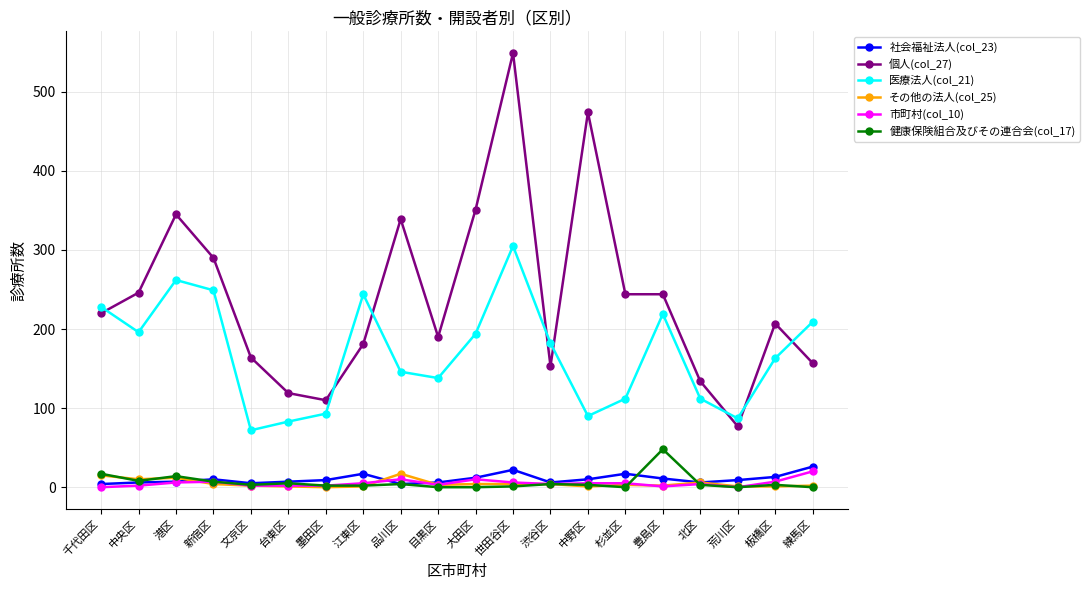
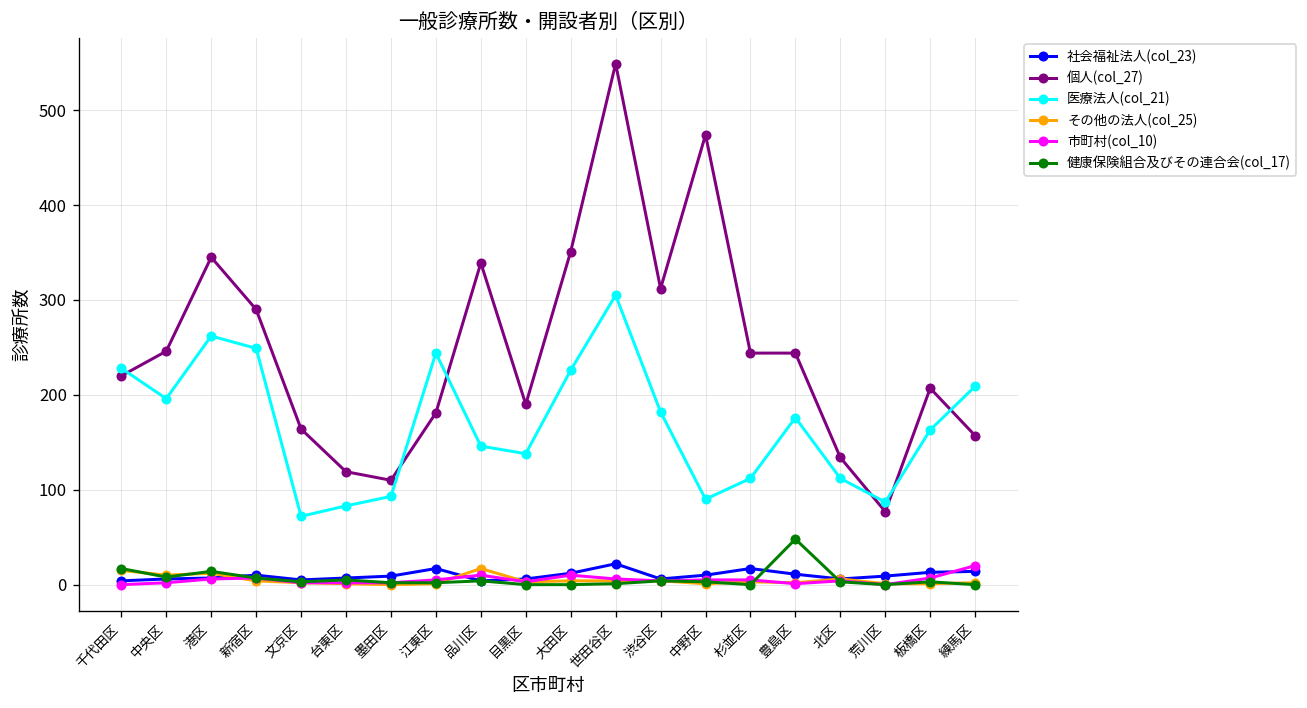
医療法人(col_21), 大田区: 190 -> 230
個人(col_27), 渋谷区: 150 -> 310
医療法人(col_21), 豊島区: 220 -> 180
社会福祉法人(col_23), 練馬区: 30 -> 10
